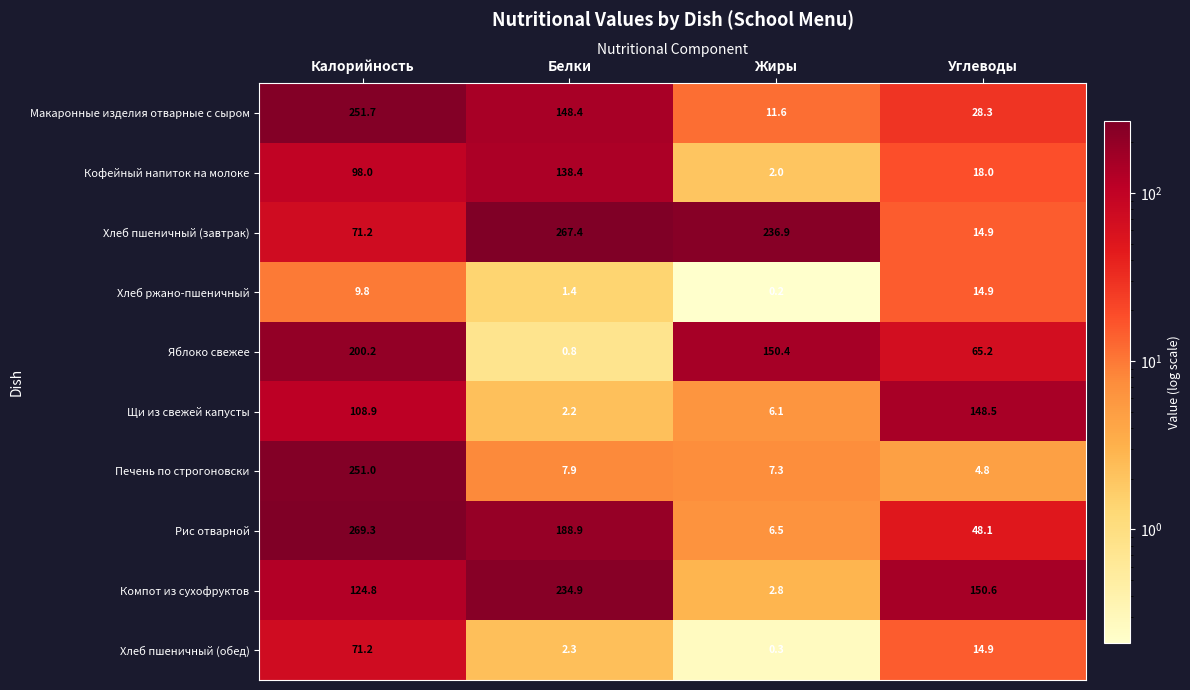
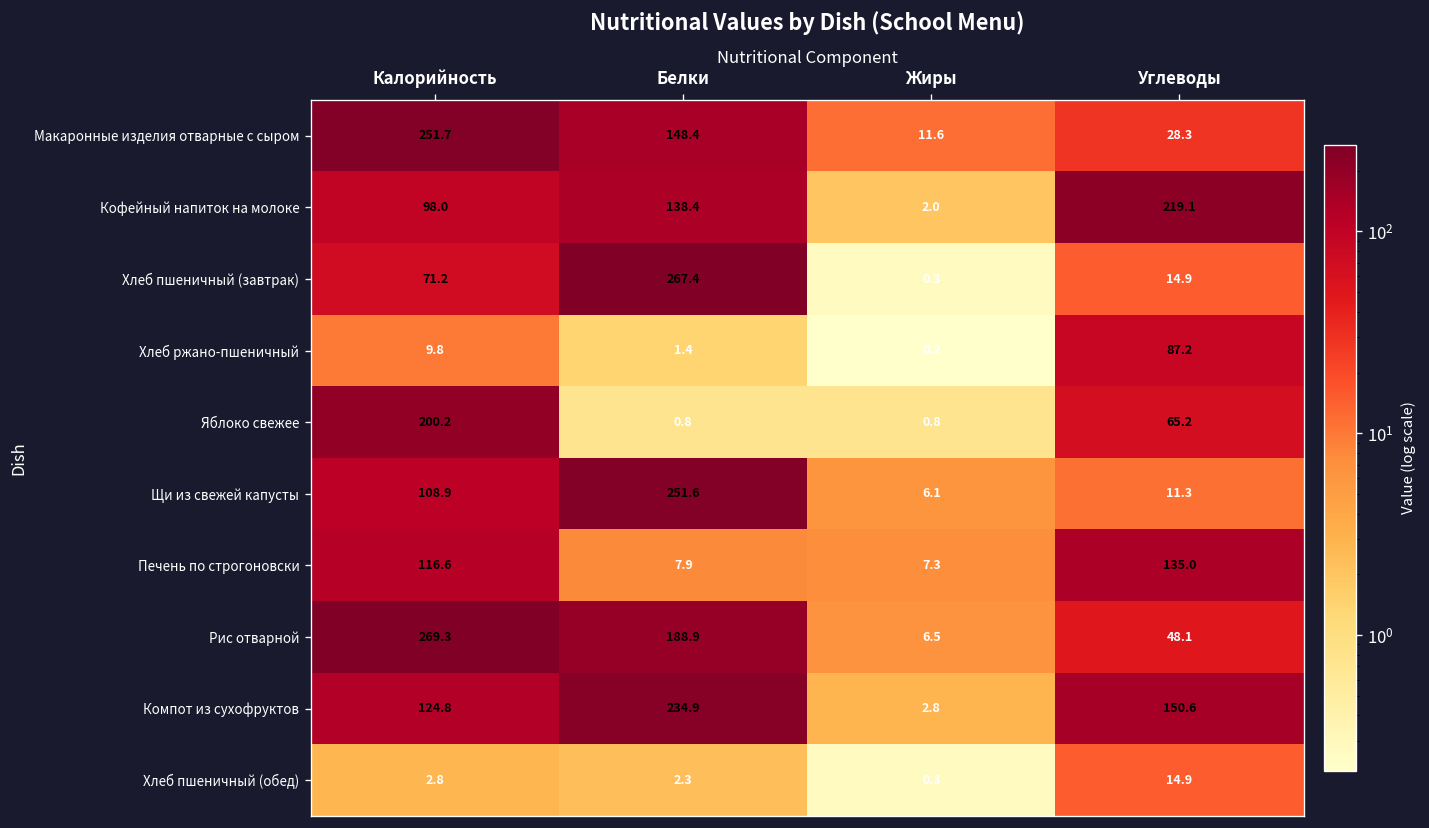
Кофейный напиток на молоке, Углеводы: 18.0 -> 219.1
Хлеб пшеничный (завтрак), Жиры: 236.9 -> 0.3
Хлеб ржано-пшеничный, Углеводы: 14.9 -> 87.2
Яблоко свежее, Жиры: 150.4 -> 0.8
Щи из свежей капусты, Белки: 2.2 -> 251.6
Щи из свежей капусты, Углеводы: 148.5 -> 11.3
Печень по строгоновски, Калорийность: 251.0 -> 116.6
Печень по строгоновски, Углеводы: 4.8 -> 135.0
Хлеб пшеничный (обед), Калорийность: 71.2 -> 2.8
